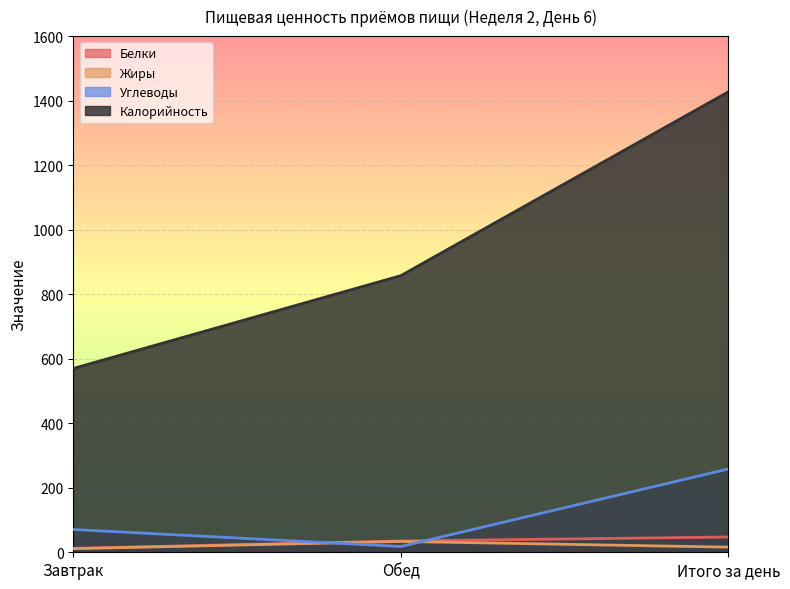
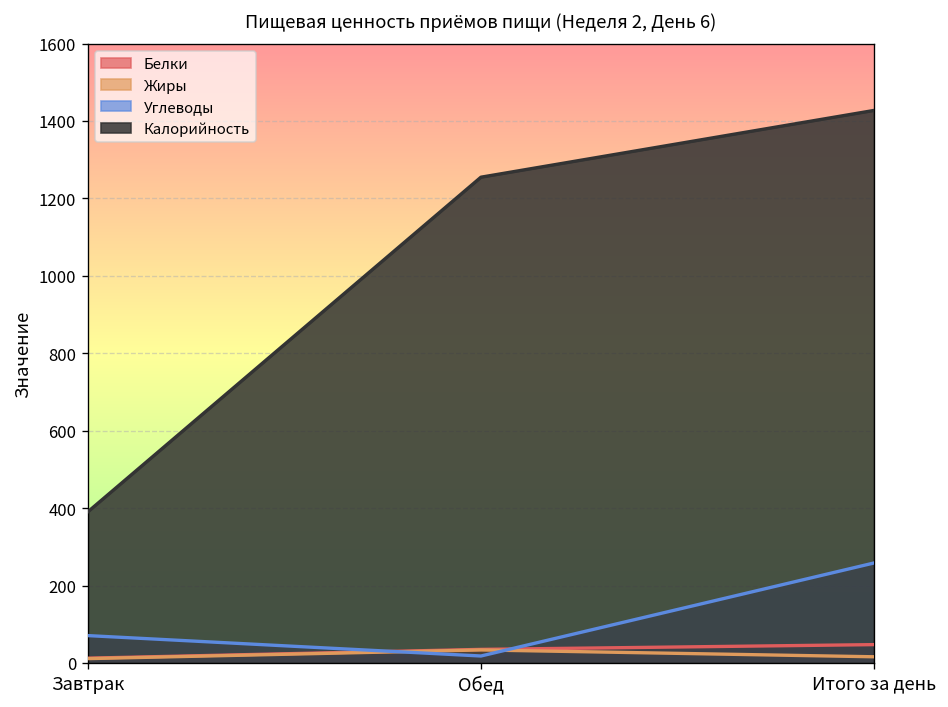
Калорийность, Завтрак: 570 -> 390
Калорийность, Обед: 860 -> 1250
